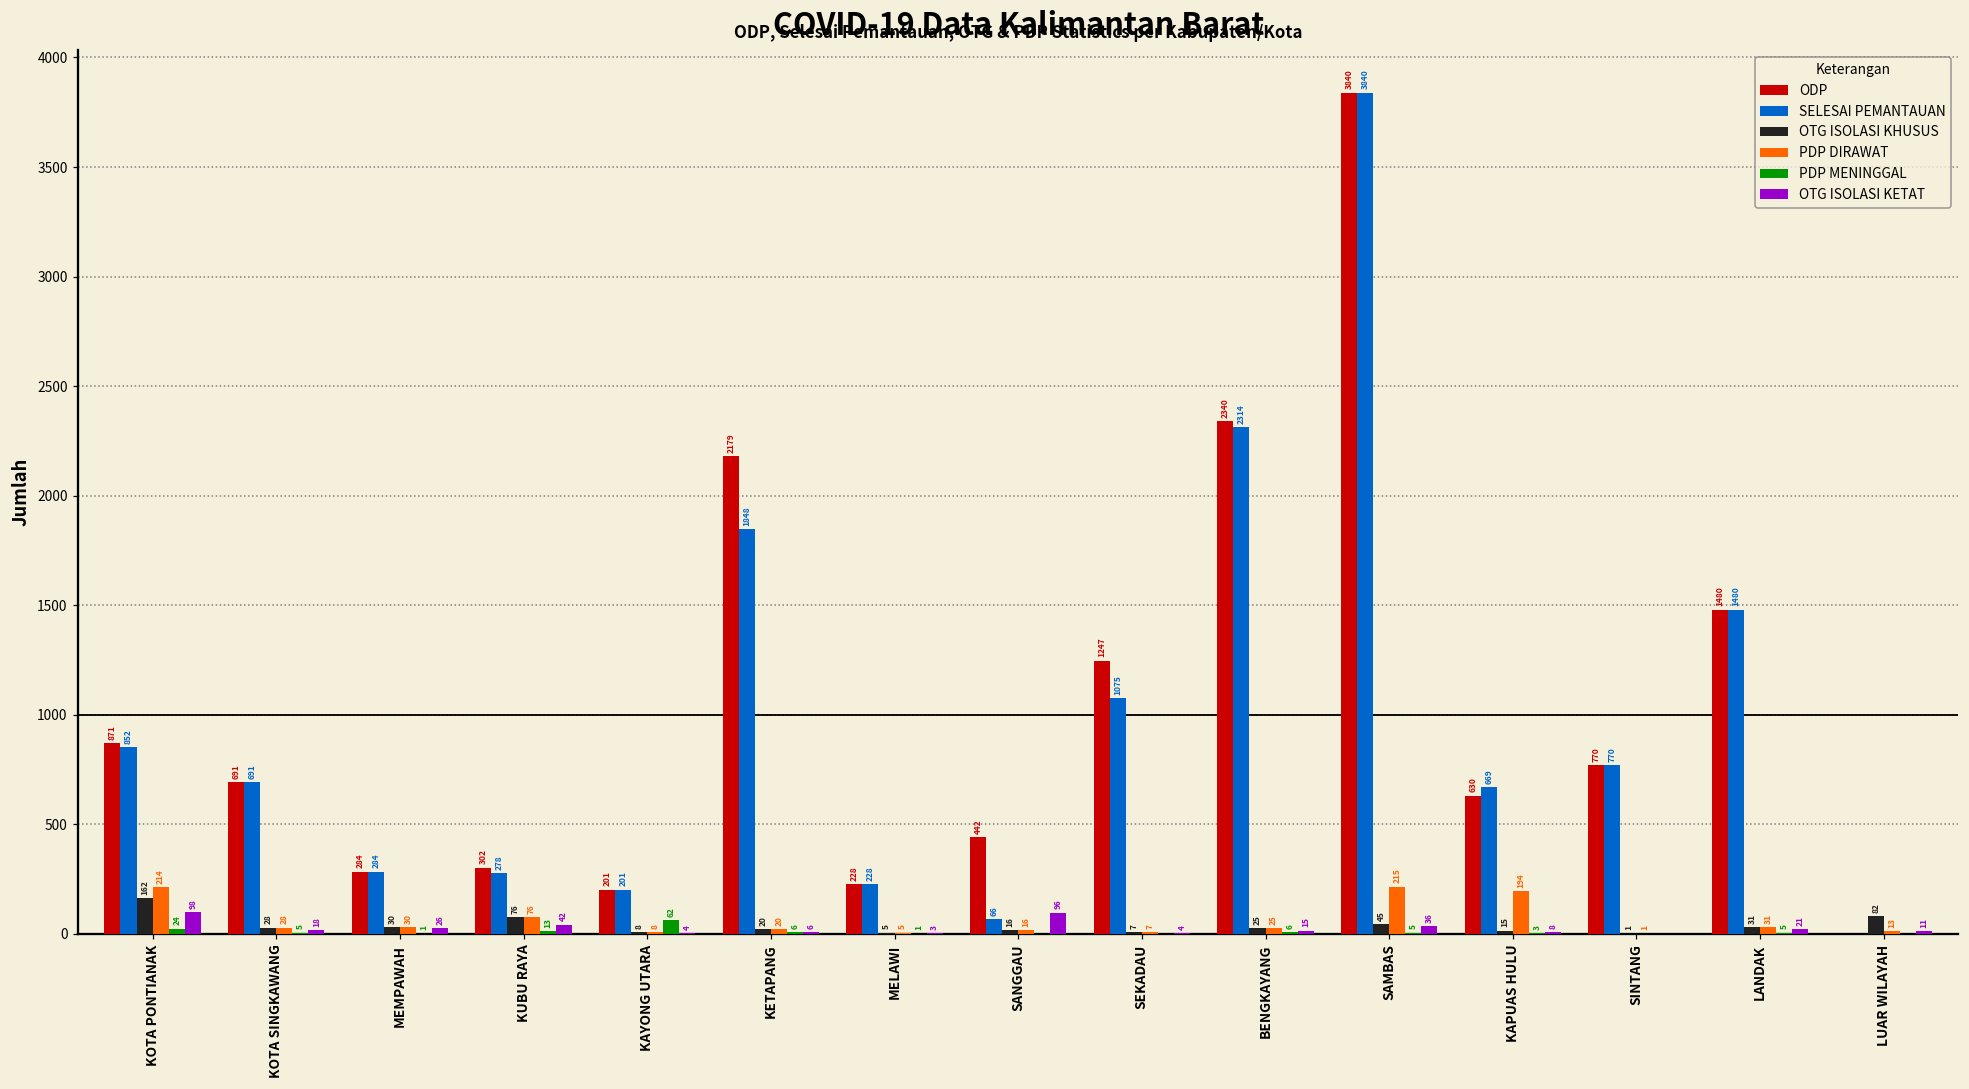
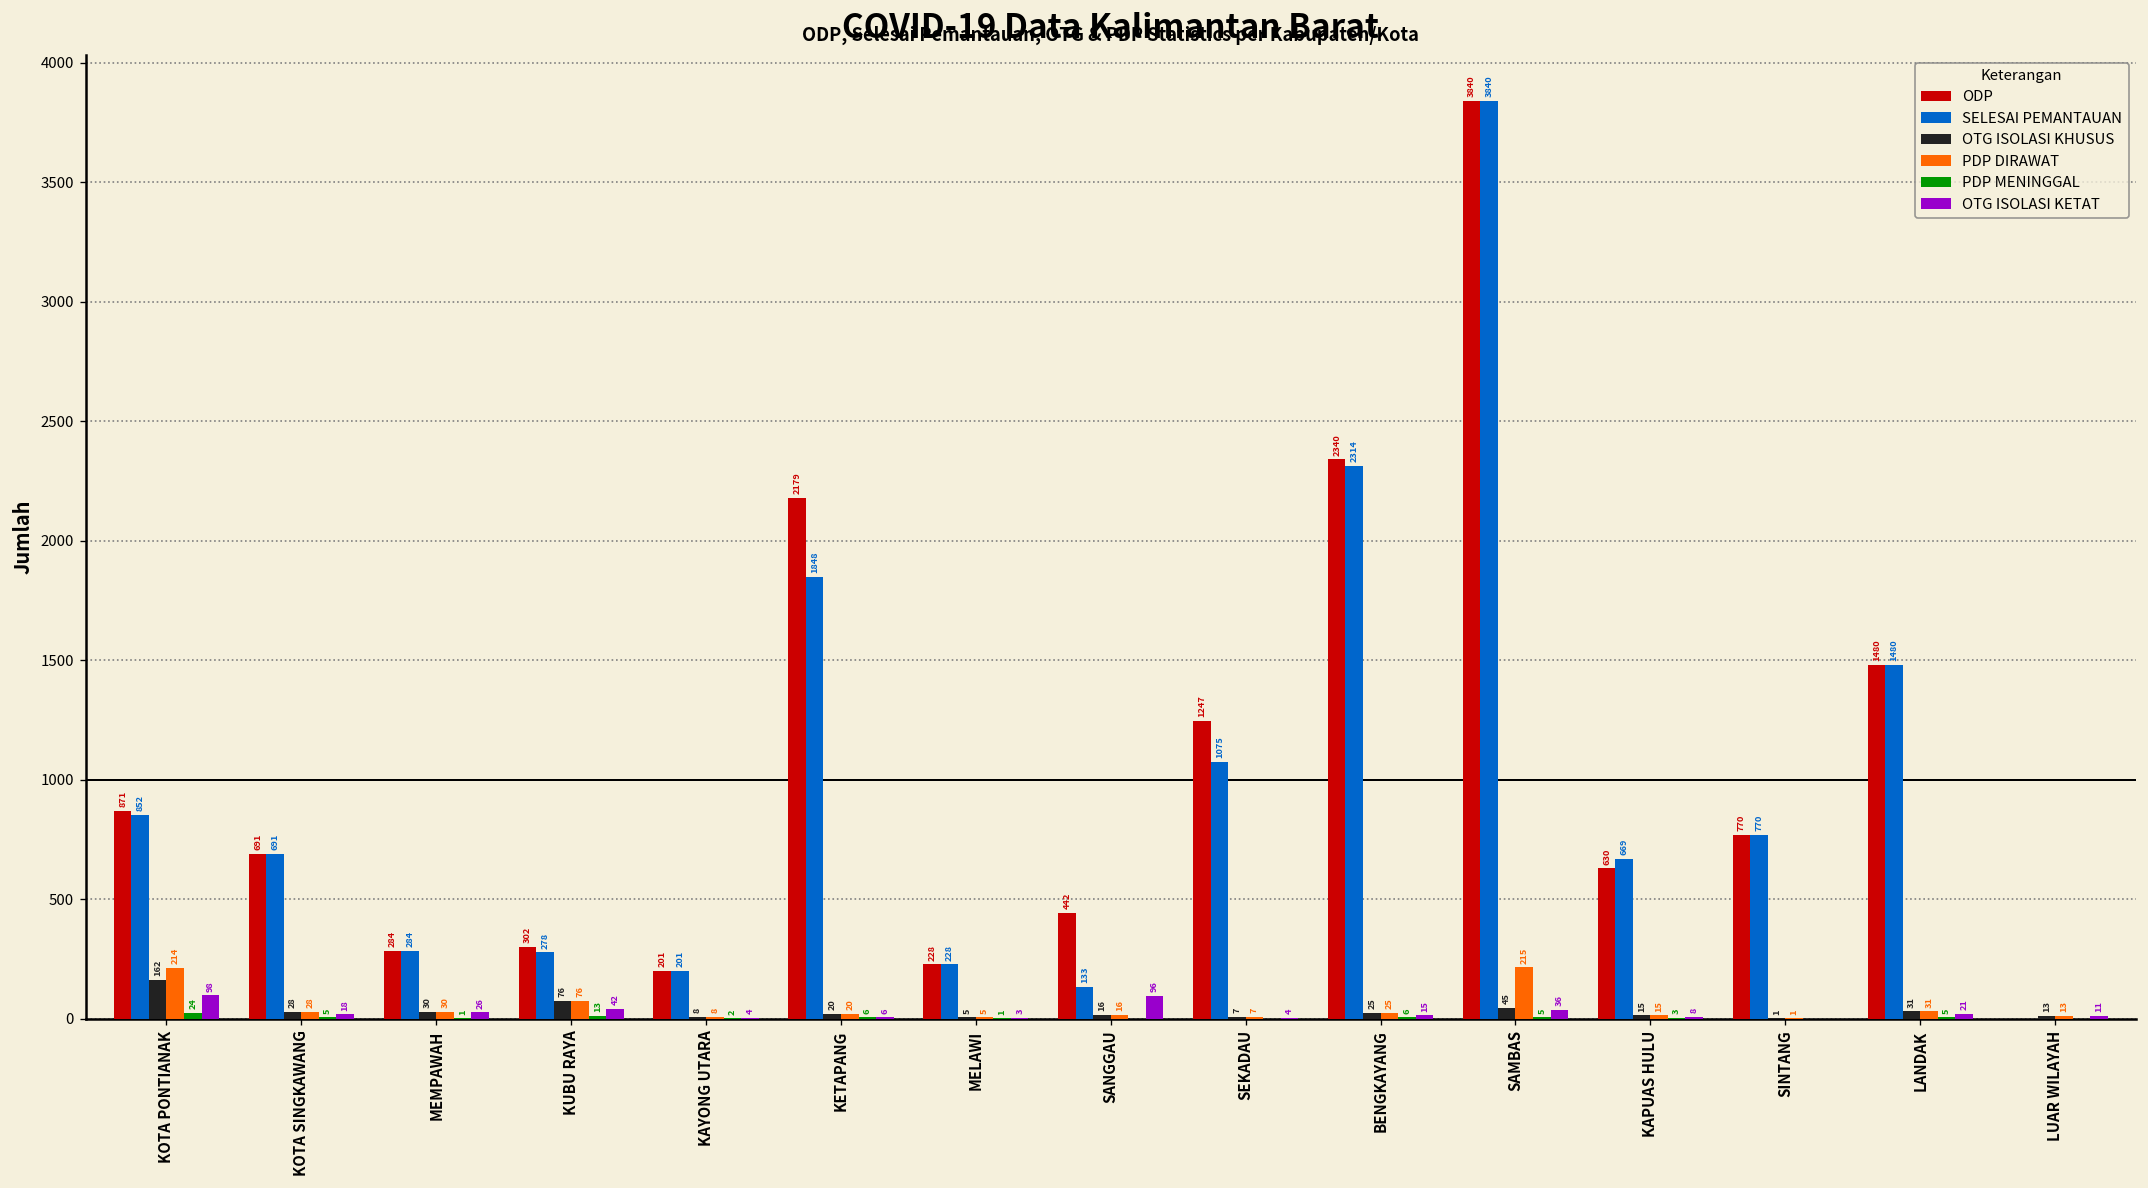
PDP MENINGGAL, KAYONG UTARA: 62 -> 2
SELESAI PEMANTAUAN, SANGGAU: 66 -> 133
PDP DIRAWAT, KAPUAS HULU: 194 -> 15
OTG ISOLASI KHUSUS, LUAR WILAYAH: 82 -> 13
